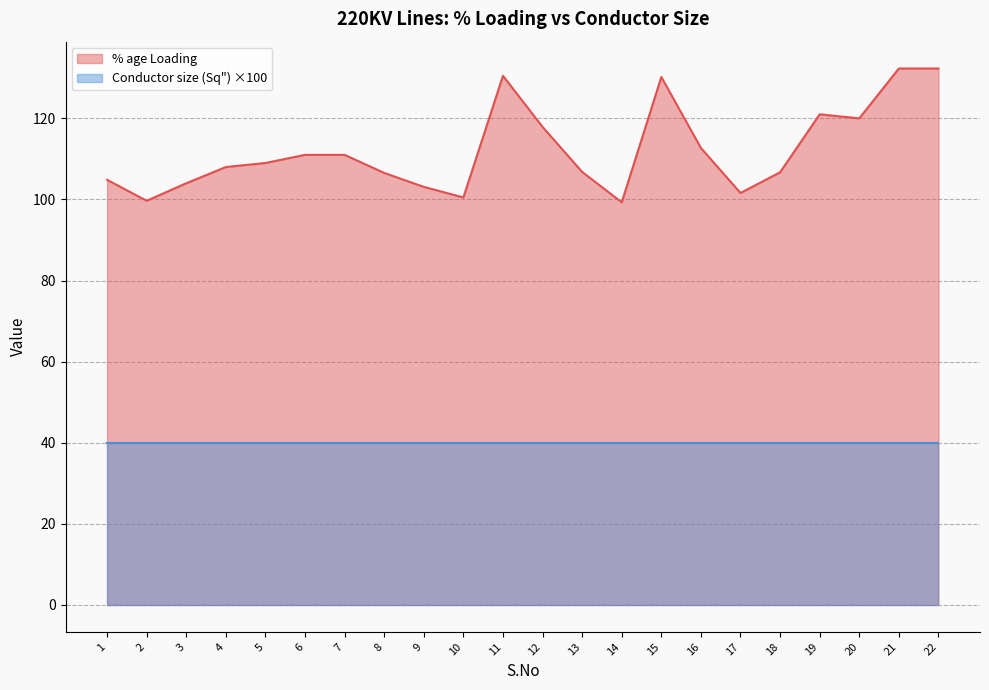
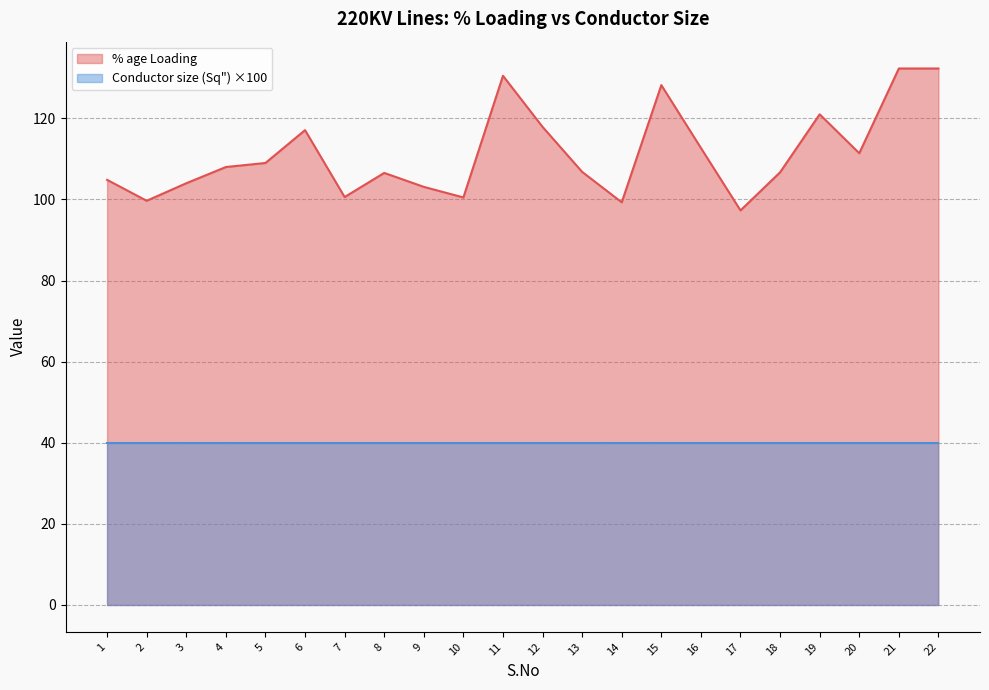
% age Loading, 6: 111 -> 117
% age Loading, 7: 111 -> 101
% age Loading, 15: 130 -> 128
% age Loading, 17: 102 -> 97
% age Loading, 20: 120 -> 111
